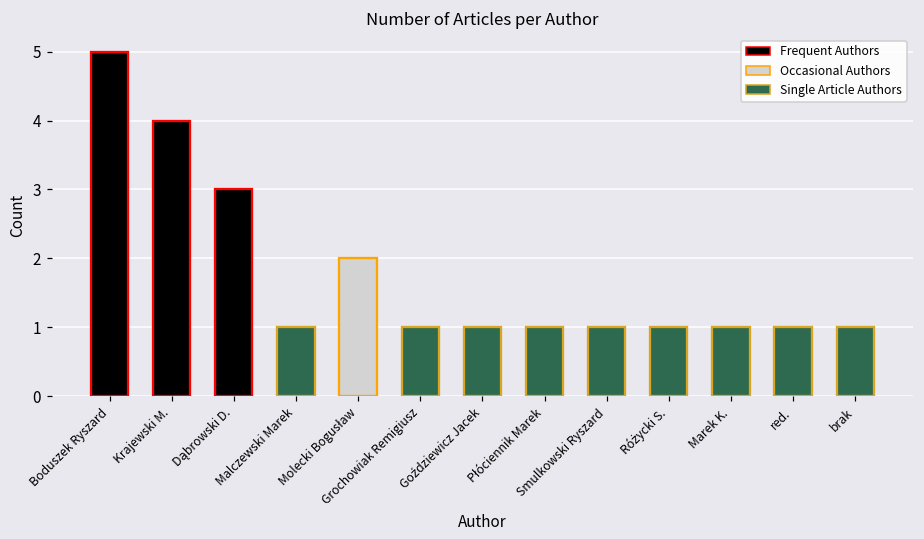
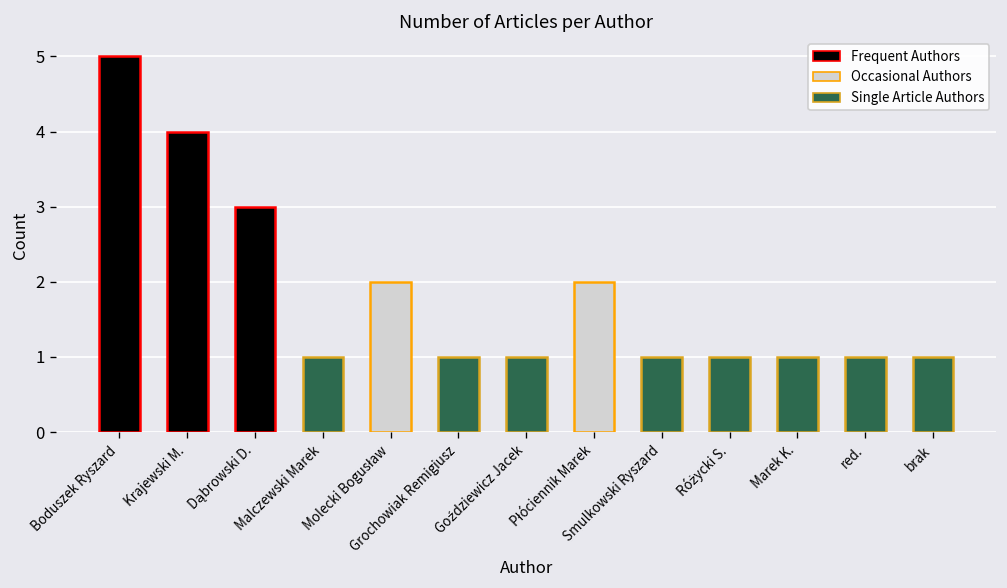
Płóciennik Marek: 1 -> 2
